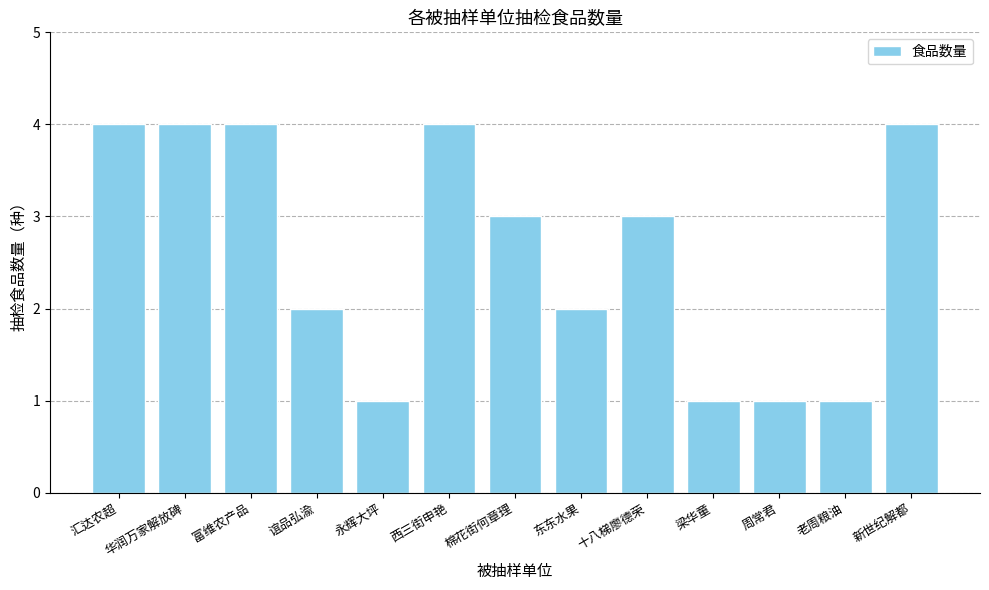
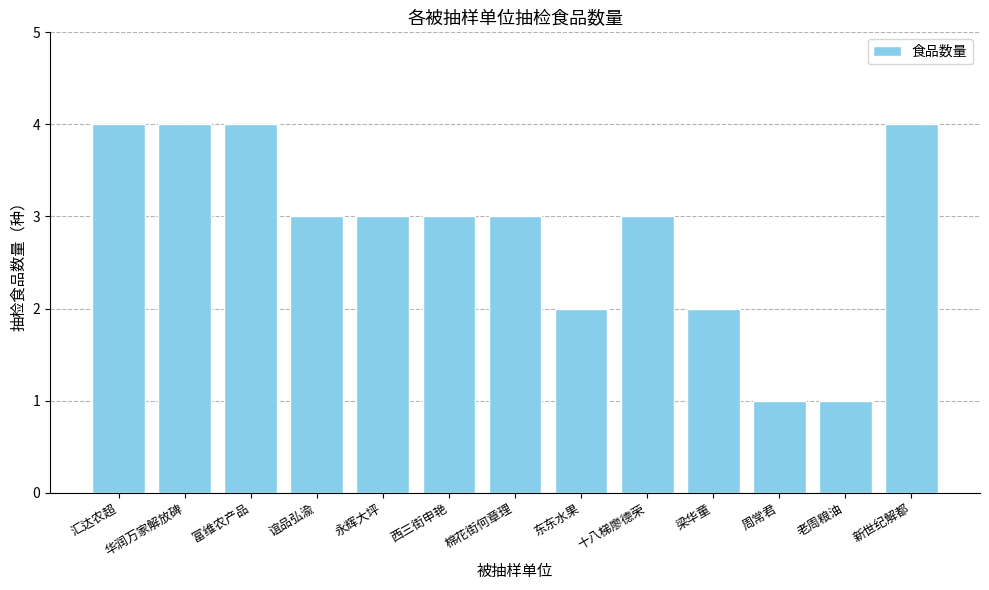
谊品弘渝: 2 -> 3
永辉大坪: 1 -> 3
西三街申艳: 4 -> 3
梁华童: 1 -> 2
